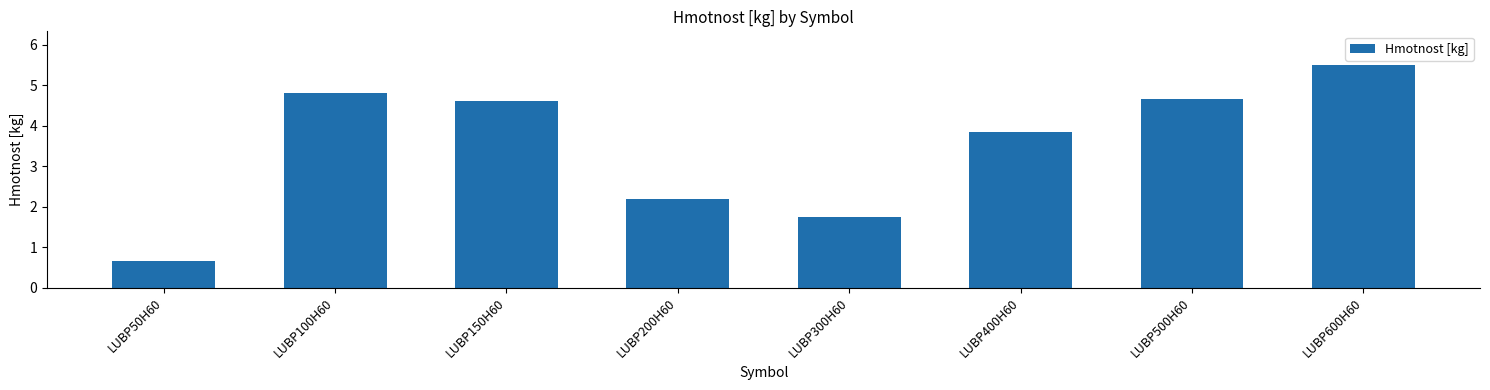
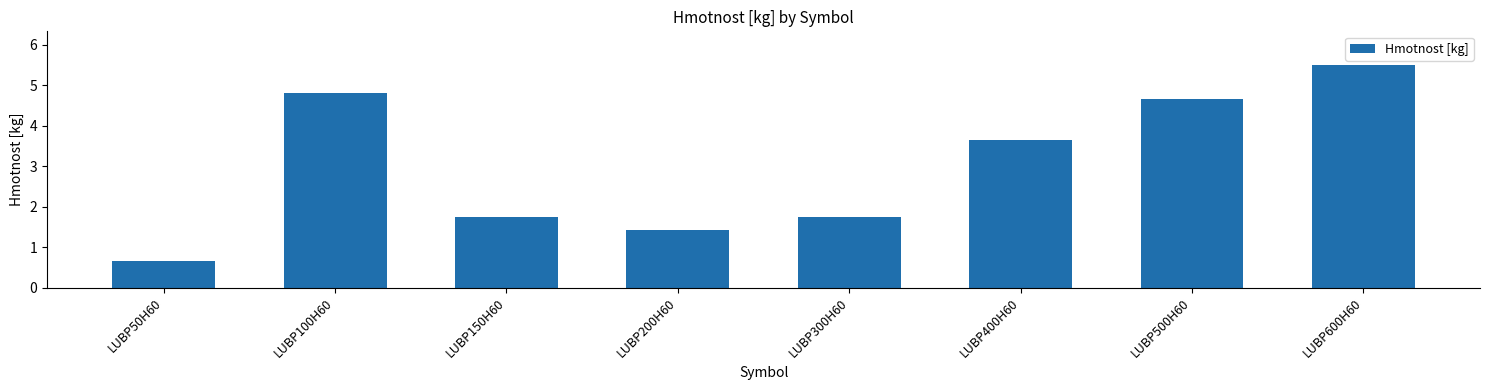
LUBP150H60: 4.6 -> 1.8
LUBP200H60: 2.2 -> 1.4
LUBP400H60: 3.9 -> 3.7
